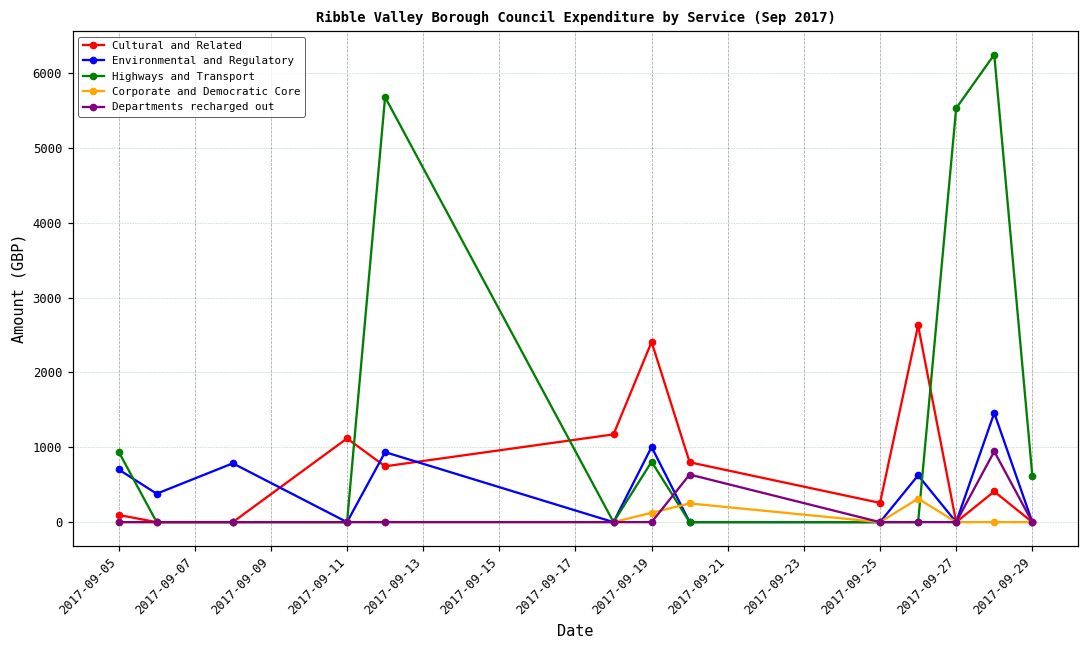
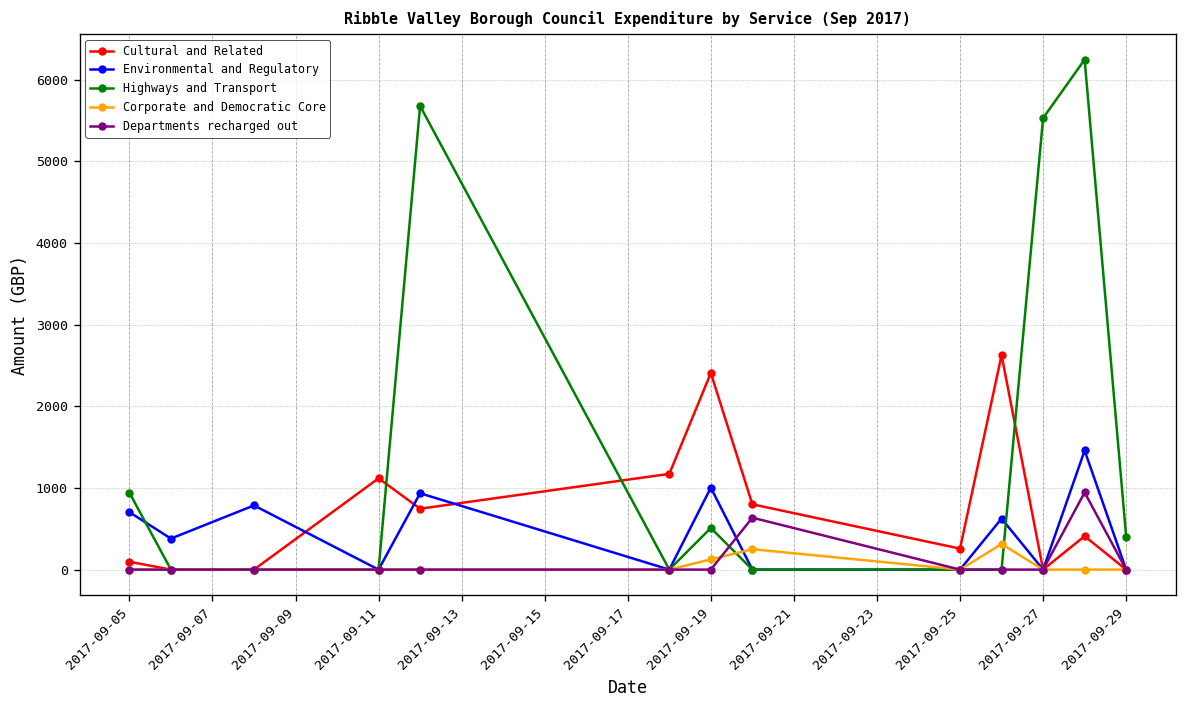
Highways and Transport, 2017-09-19: 800 -> 500
Highways and Transport, 2017-09-29: 600 -> 400
